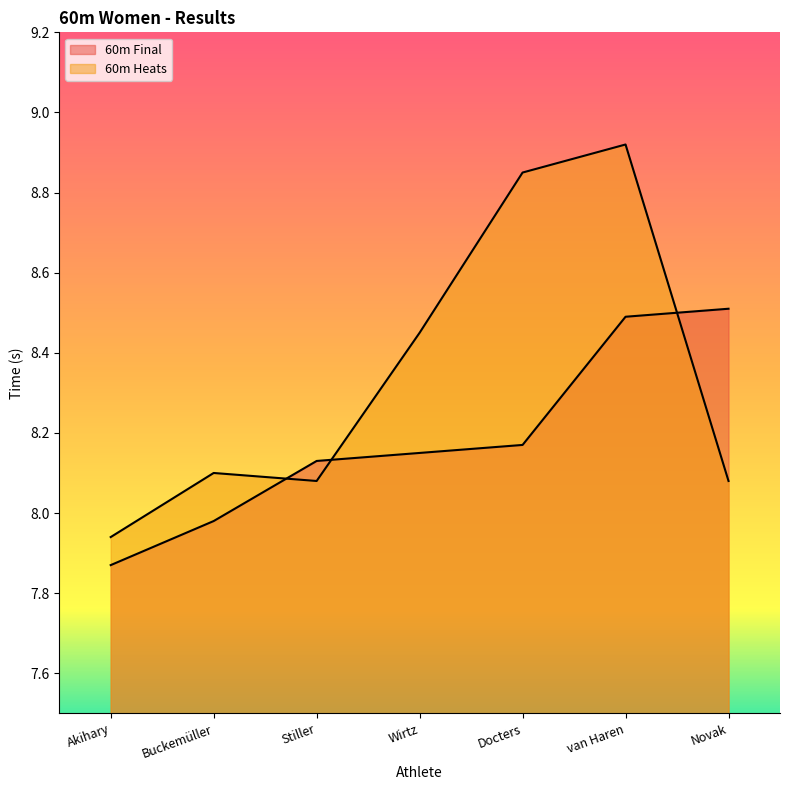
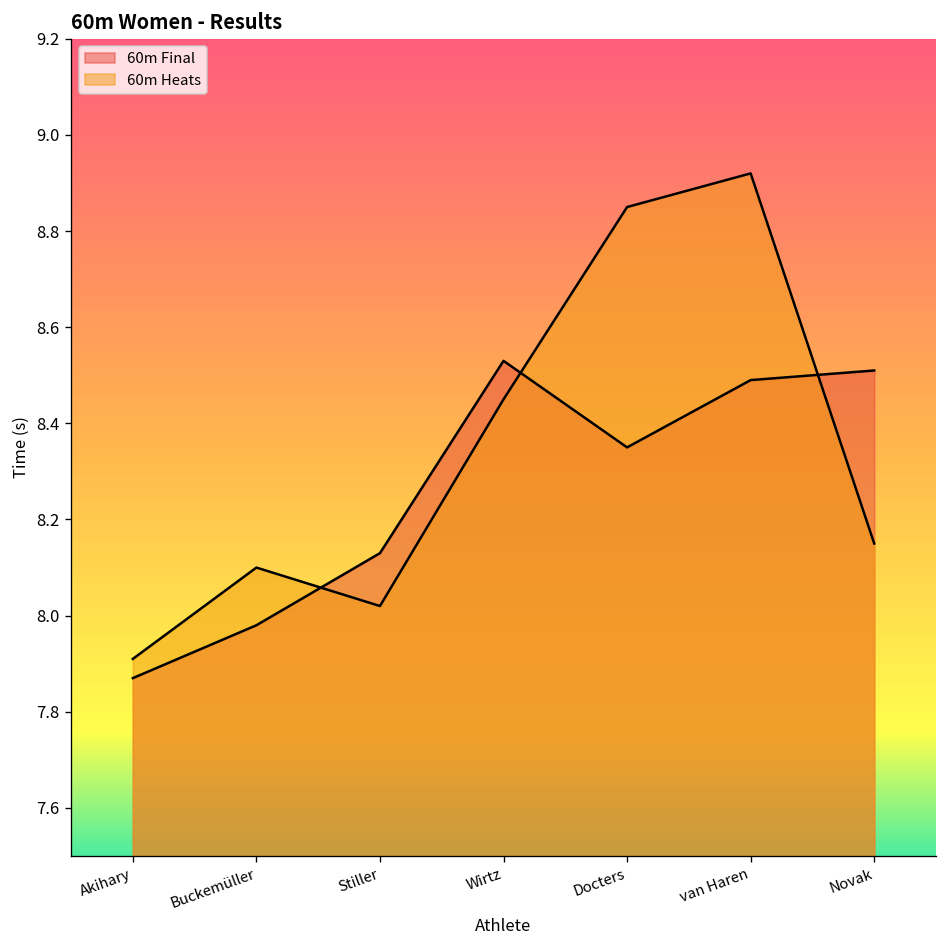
60m Heats, Akihary: 7.94 -> 7.91
60m Heats, Stiller: 8.08 -> 8.02
60m Final, Wirtz: 8.15 -> 8.53
60m Final, Docters: 8.17 -> 8.35
60m Heats, Novak: 8.08 -> 8.15
